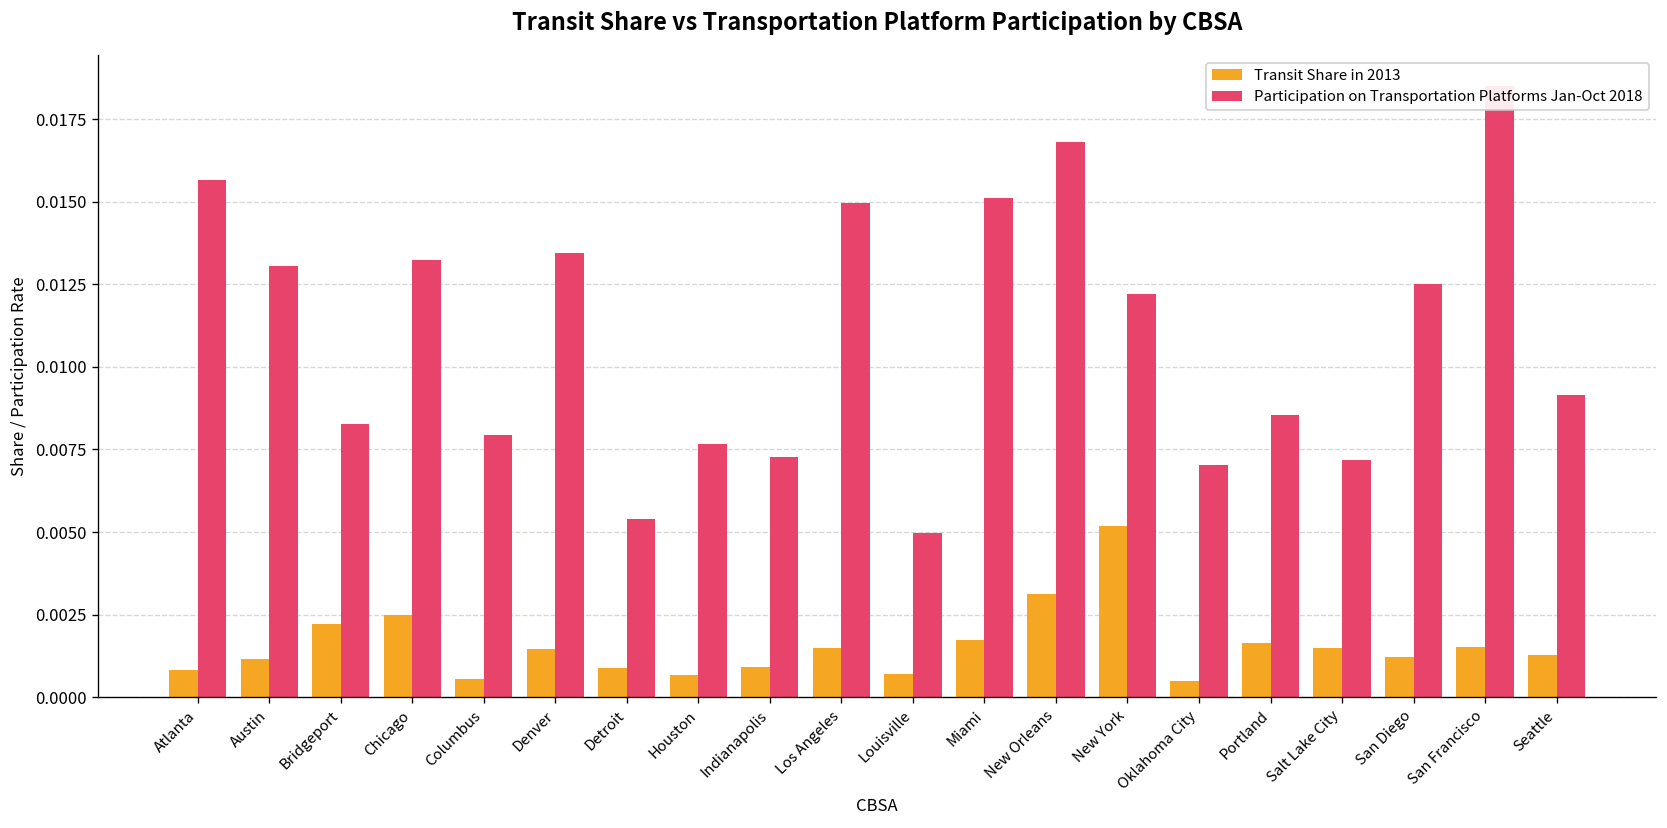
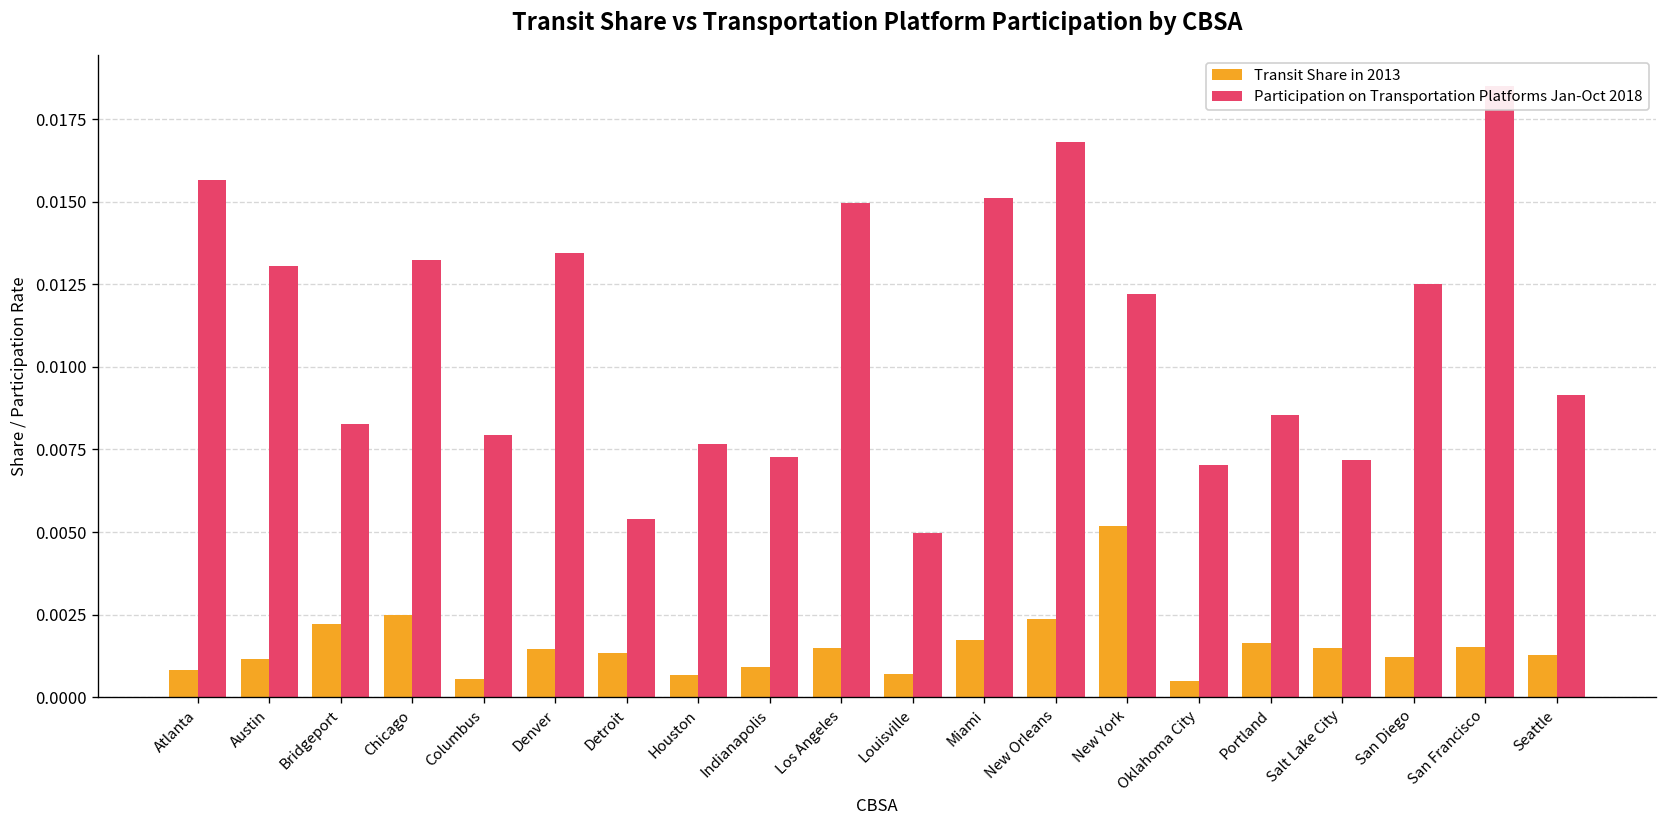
Transit Share in 2013, Detroit: 0.0009 -> 0.0013
Transit Share in 2013, New Orleans: 0.0031 -> 0.0024
